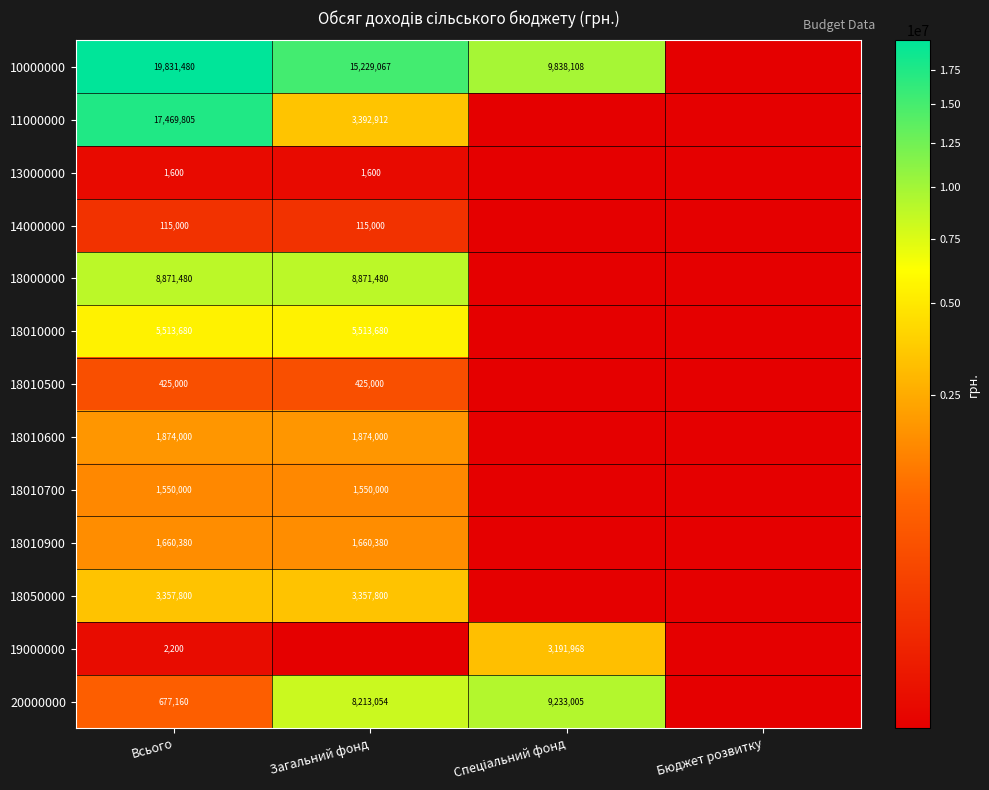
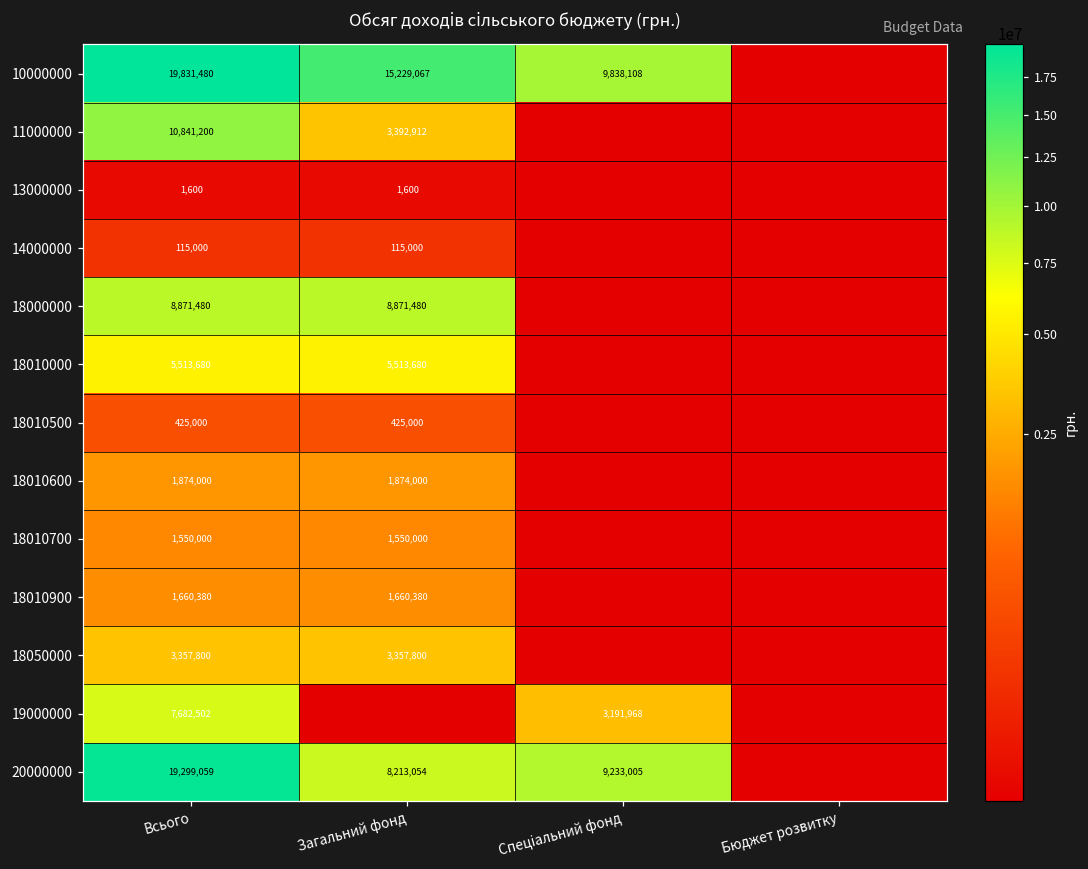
11000000, Всього: 17,469,805 -> 10,841,200
19000000, Всього: 2,200 -> 7,682,502
20000000, Всього: 677,160 -> 19,299,059
